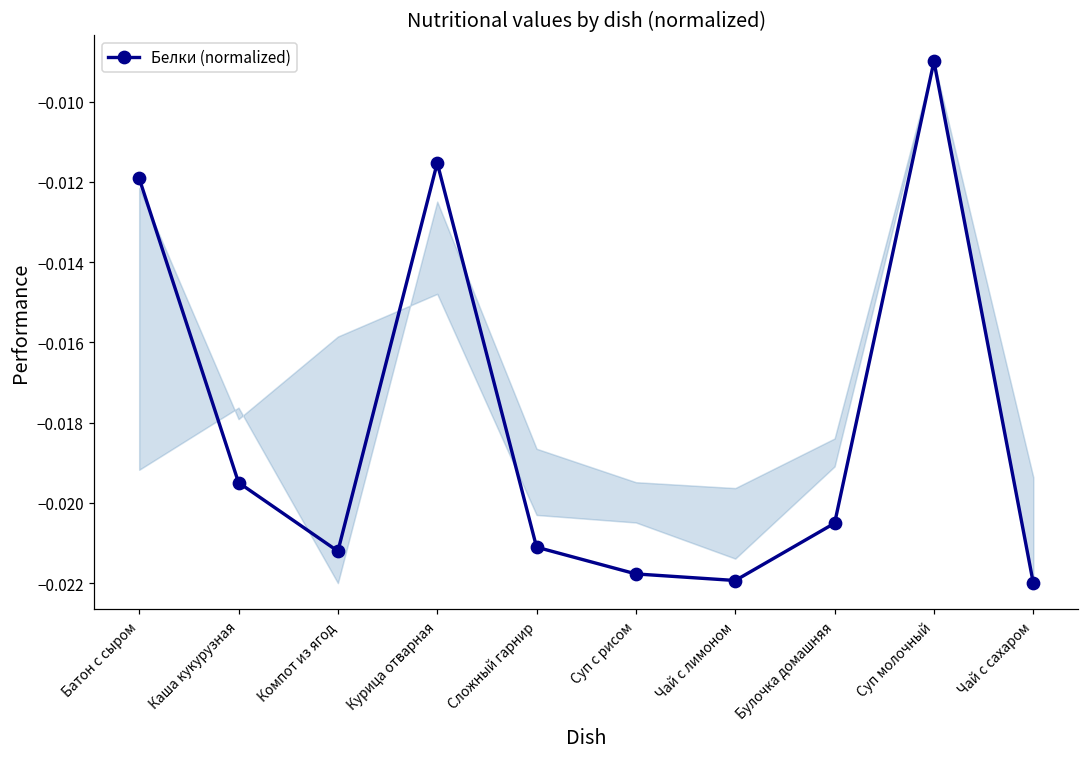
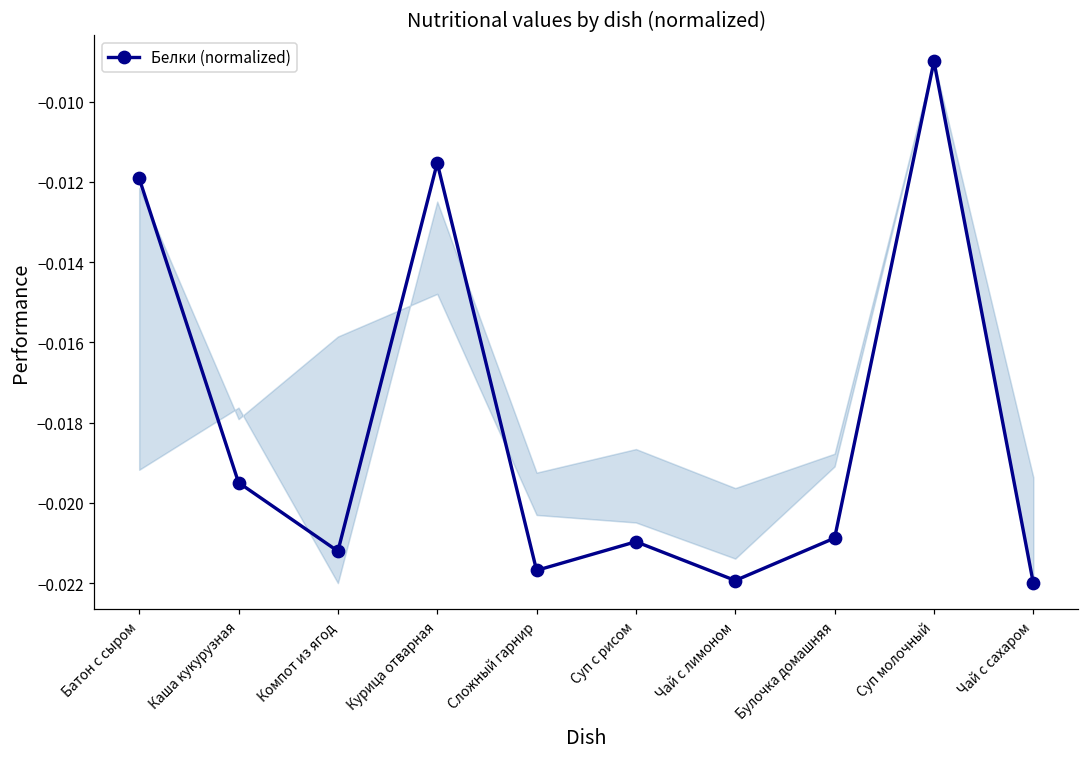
Белки (normalized), Сложный гарнир: -0.0211 -> -0.0217
Белки (normalized), Суп с рисом: -0.0218 -> -0.0210
Белки (normalized), Булочка домашняя: -0.0205 -> -0.0209
